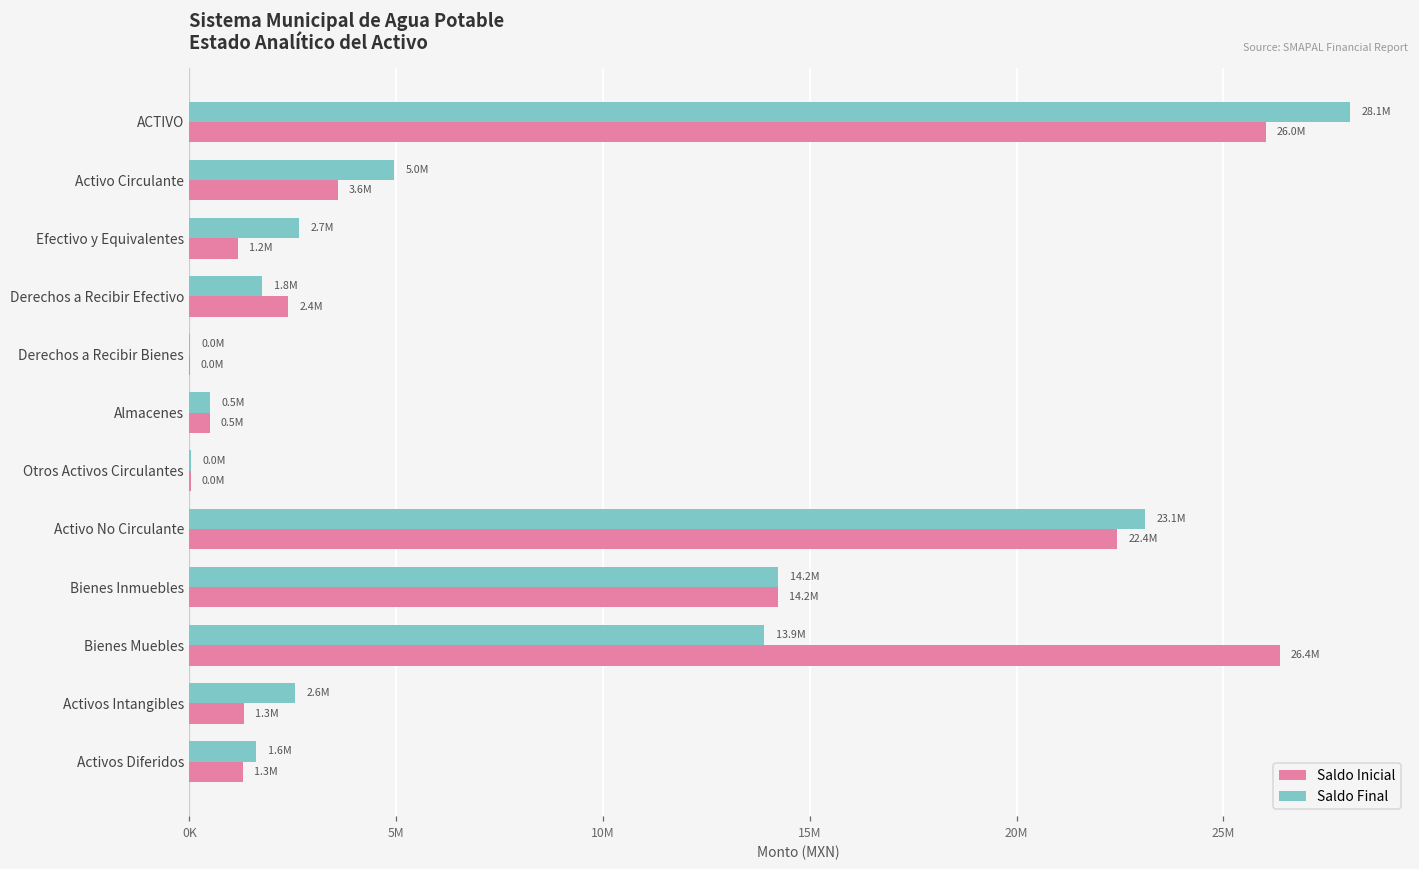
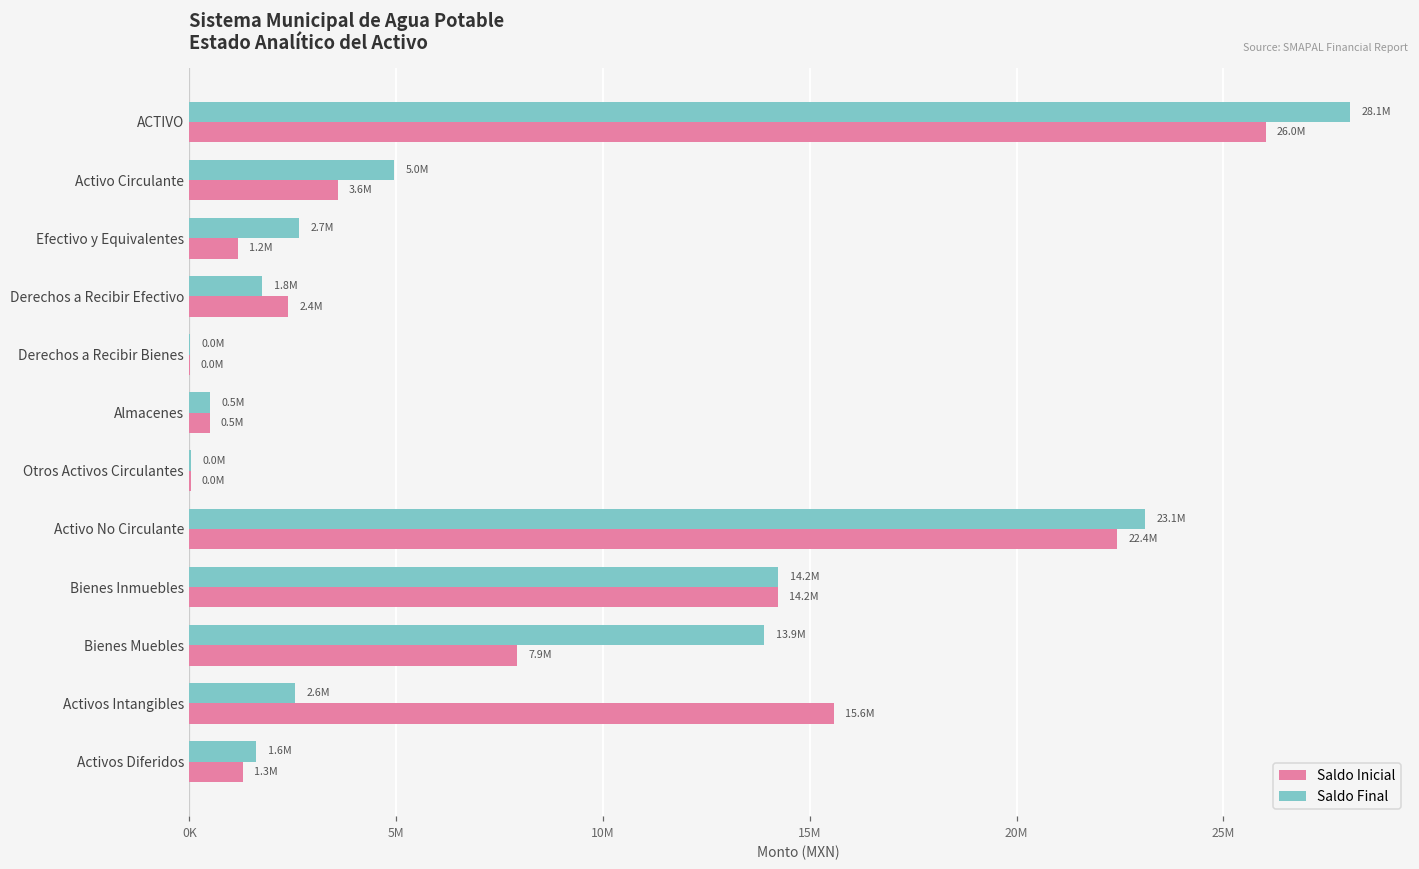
Saldo Inicial, Bienes Muebles: 26.4M -> 7.9M
Saldo Inicial, Activos Intangibles: 1.3M -> 15.6M
